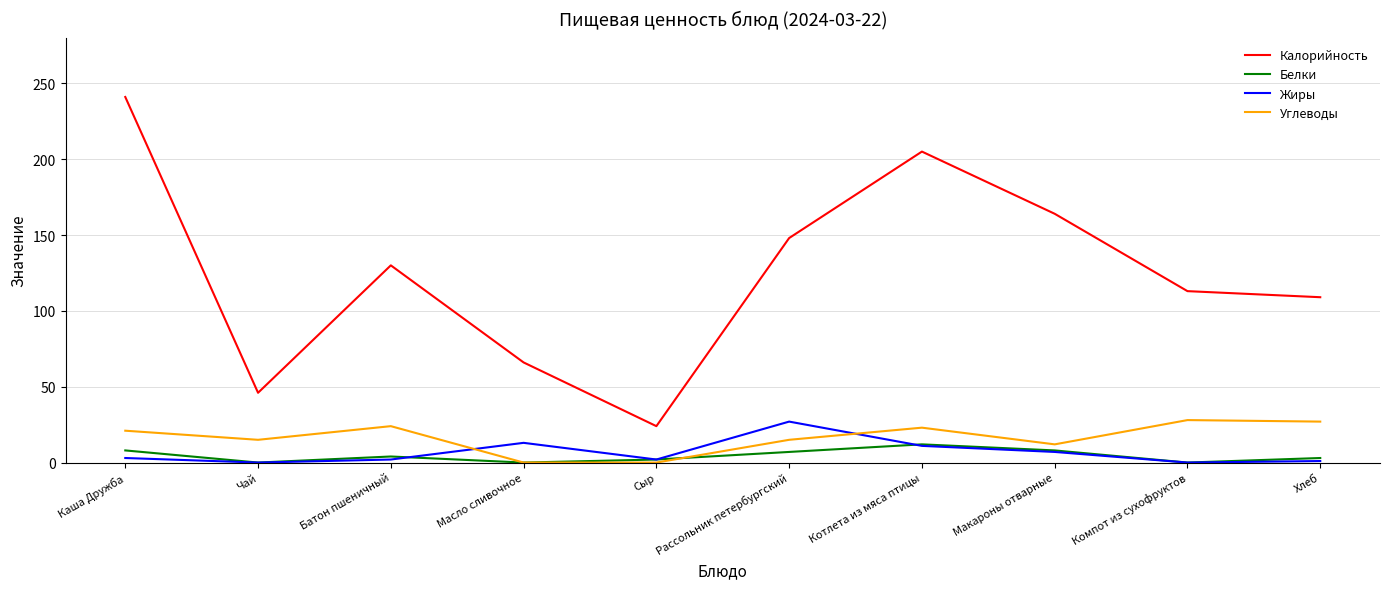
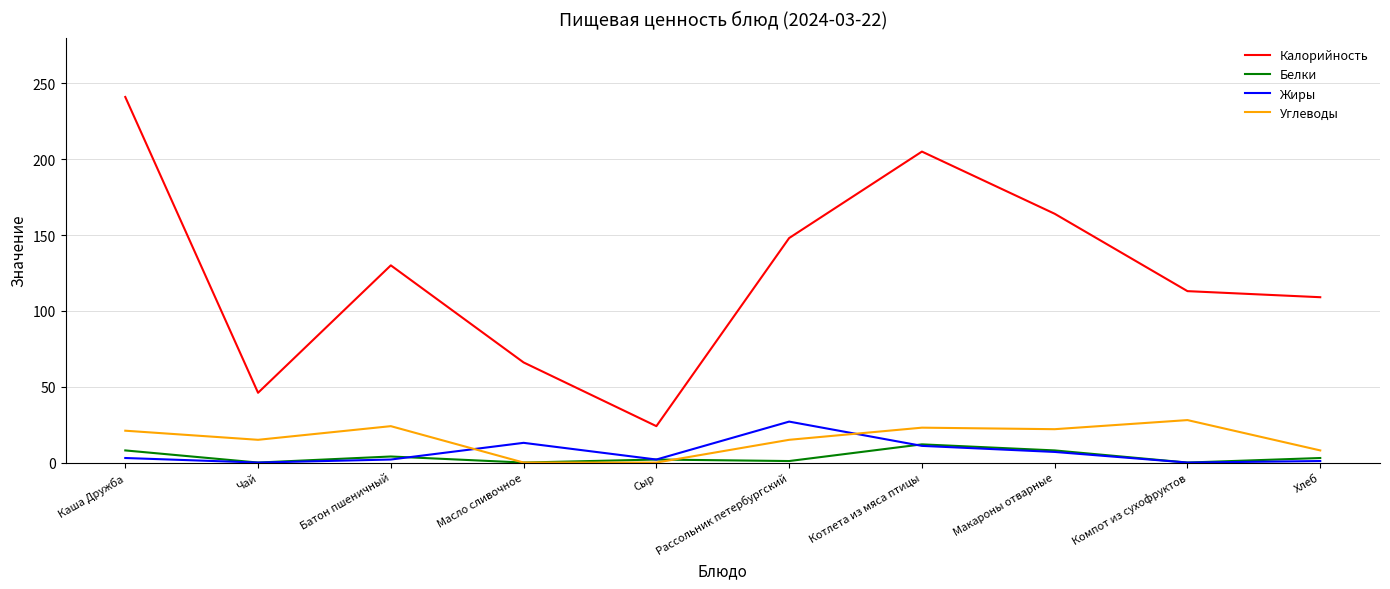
Белки, Рассольник петербургский: 7 -> 1
Углеводы, Макароны отварные: 12 -> 22
Углеводы, Хлеб: 27 -> 8
